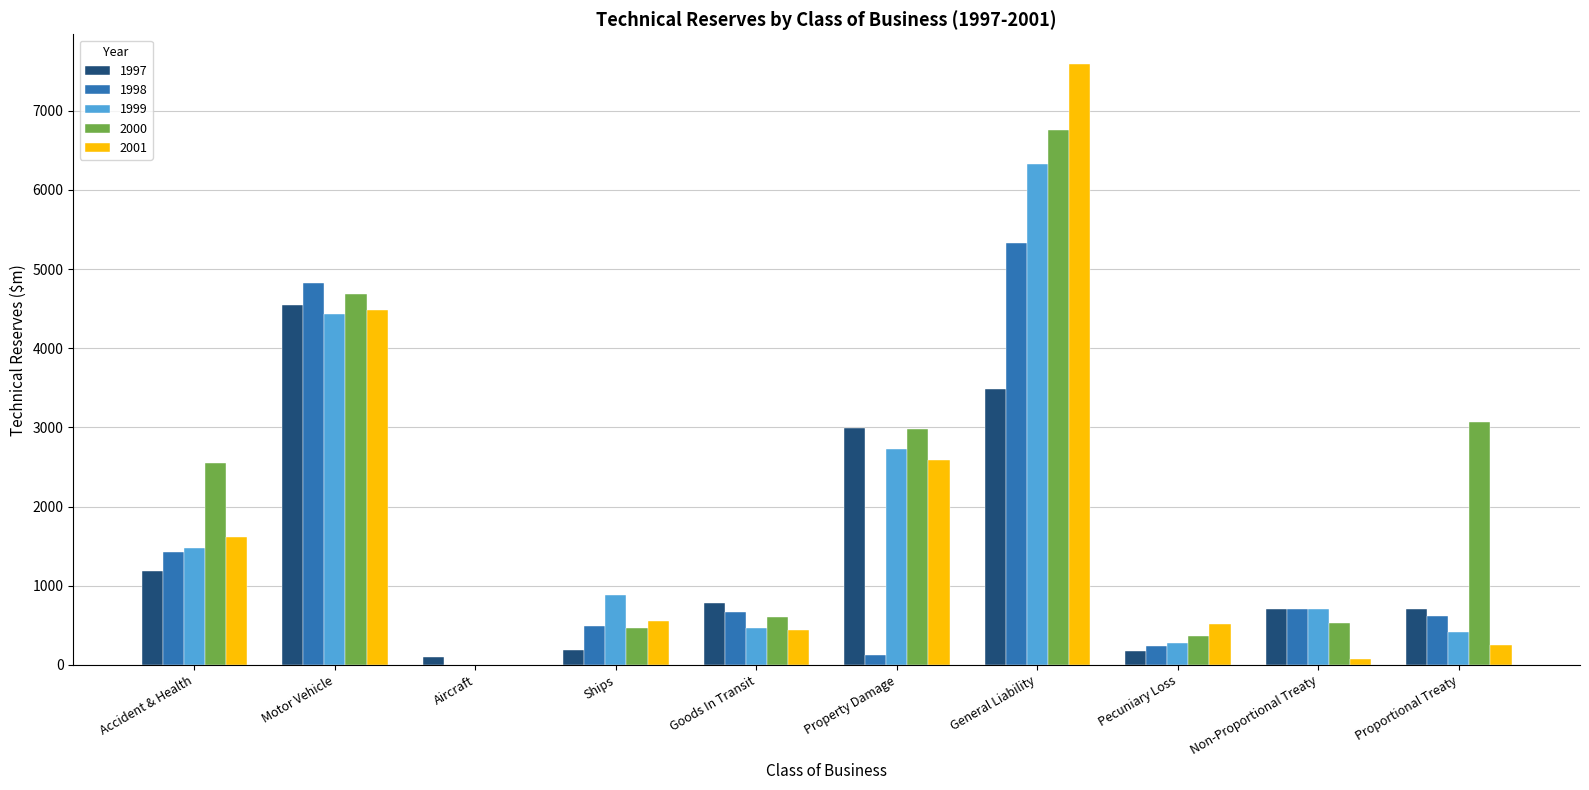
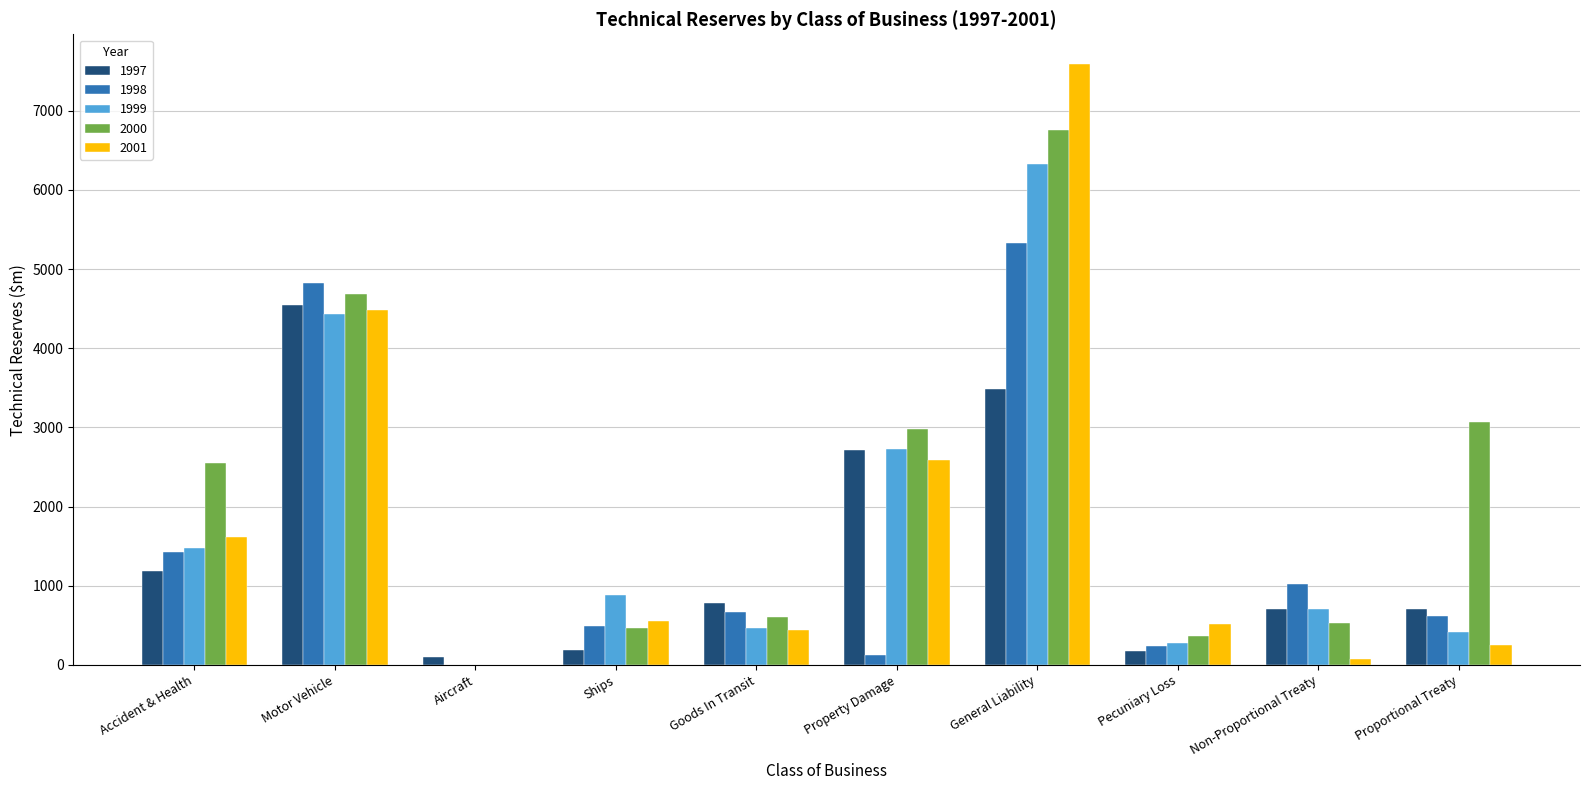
1997, Property Damage: 3000 -> 2700
1998, Non-Proportional Treaty: 700 -> 1000
